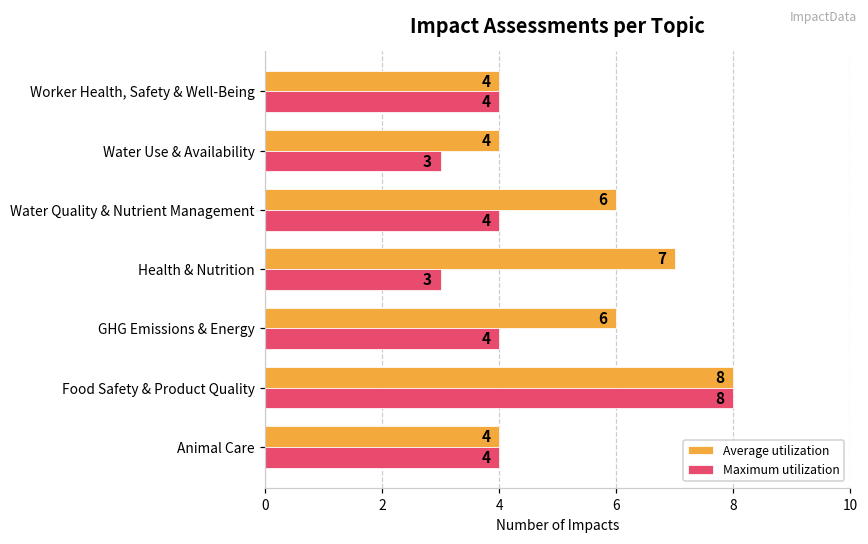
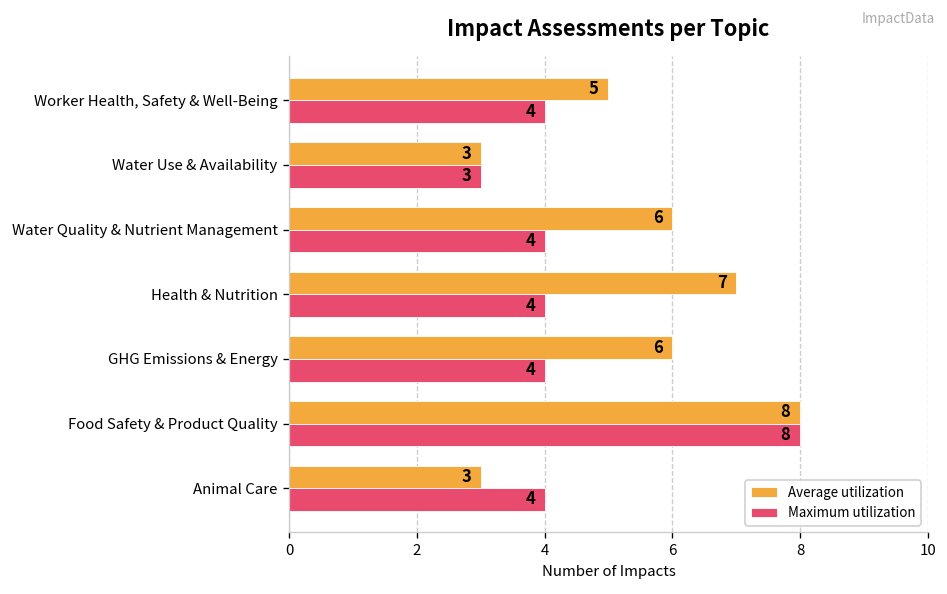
Average utilization, Worker Health, Safety & Well-Being: 4 -> 5
Average utilization, Water Use & Availability: 4 -> 3
Maximum utilization, Health & Nutrition: 3 -> 4
Average utilization, Animal Care: 4 -> 3
